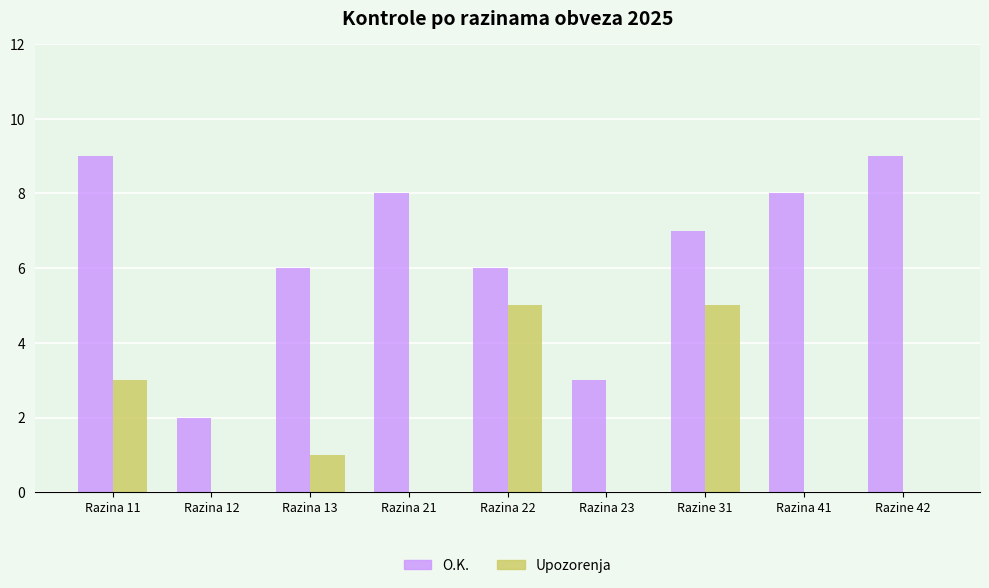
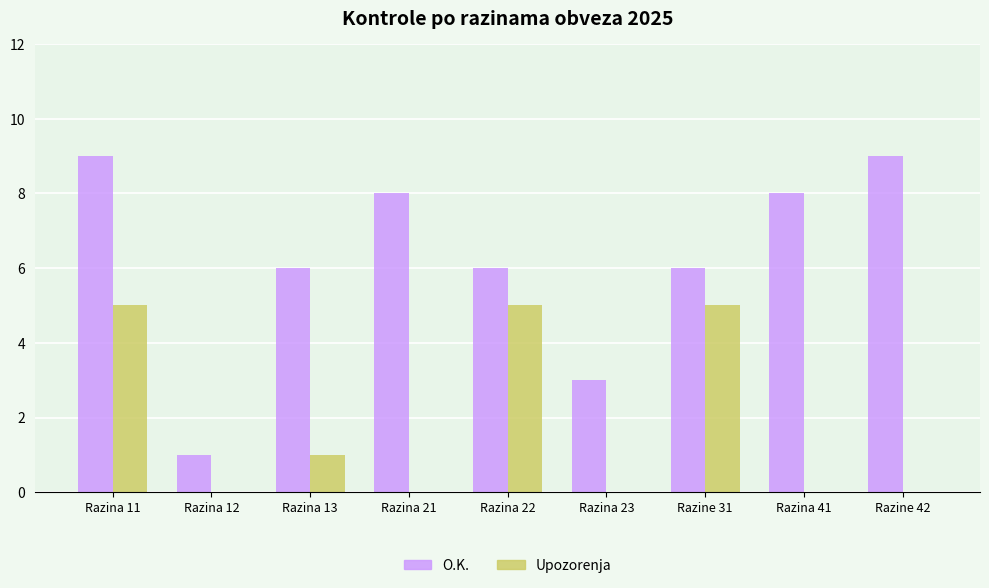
Upozorenja, Razina 11: 3 -> 5
O.K., Razina 12: 2 -> 1
O.K., Razine 31: 7 -> 6
